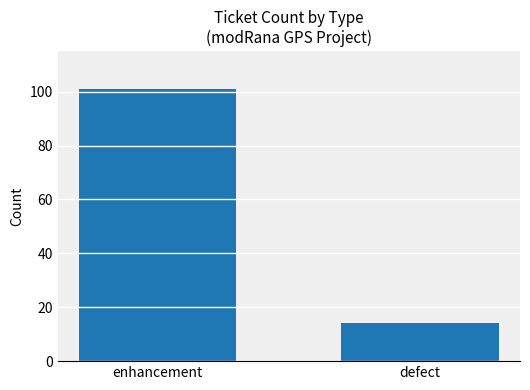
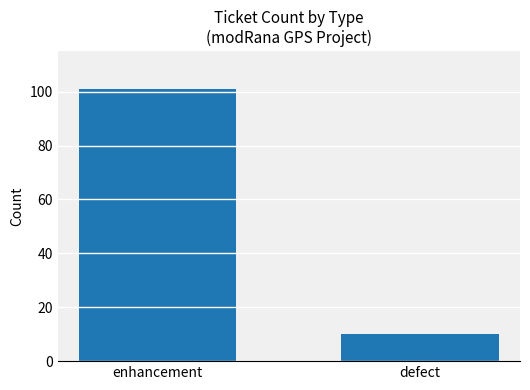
defect: 14 -> 10
